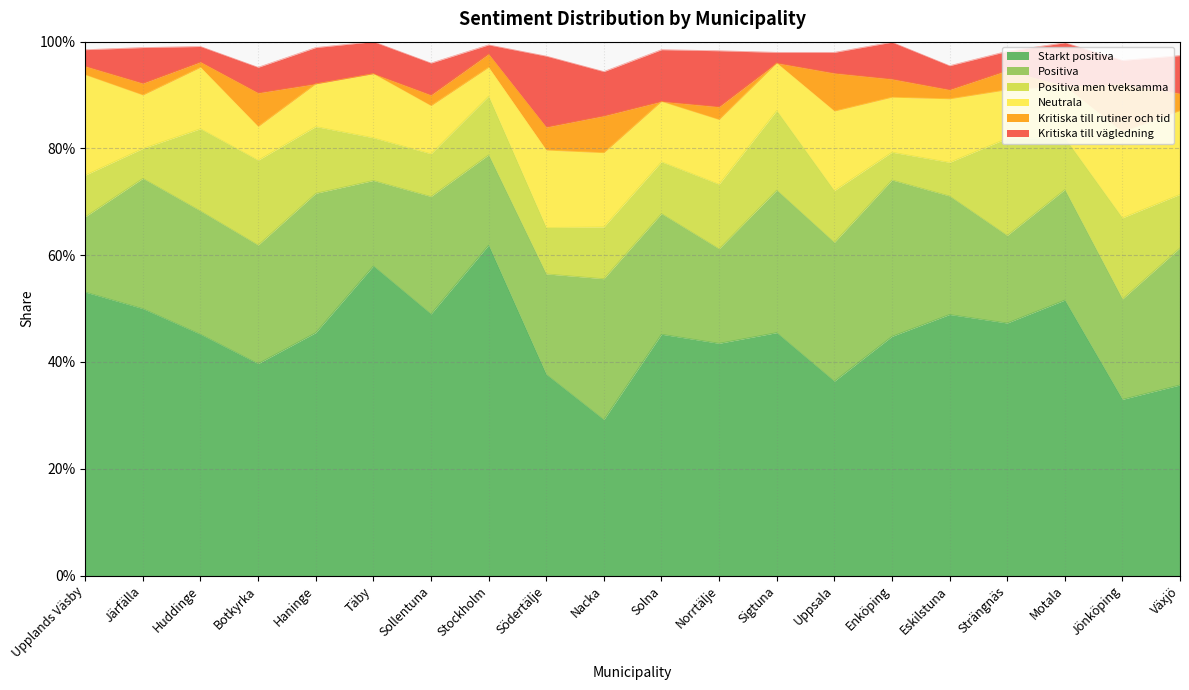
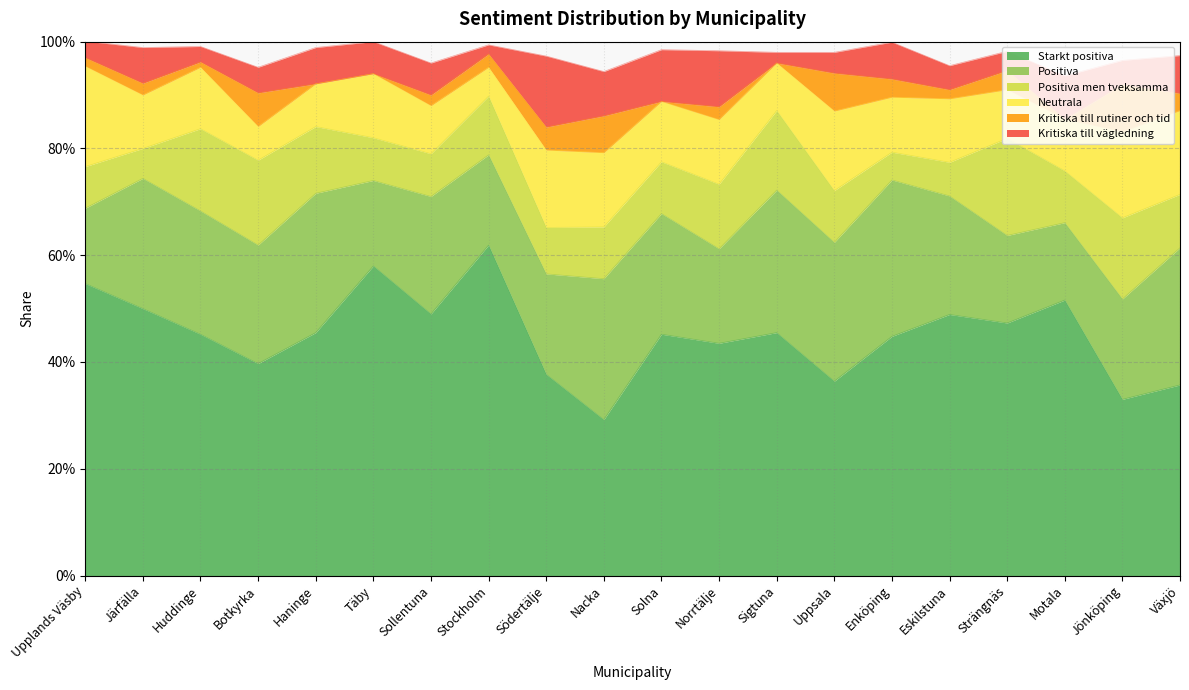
Starkt positiva, Upplands Väsby: 53% -> 55%
Positiva, Motala: 21% -> 15%
